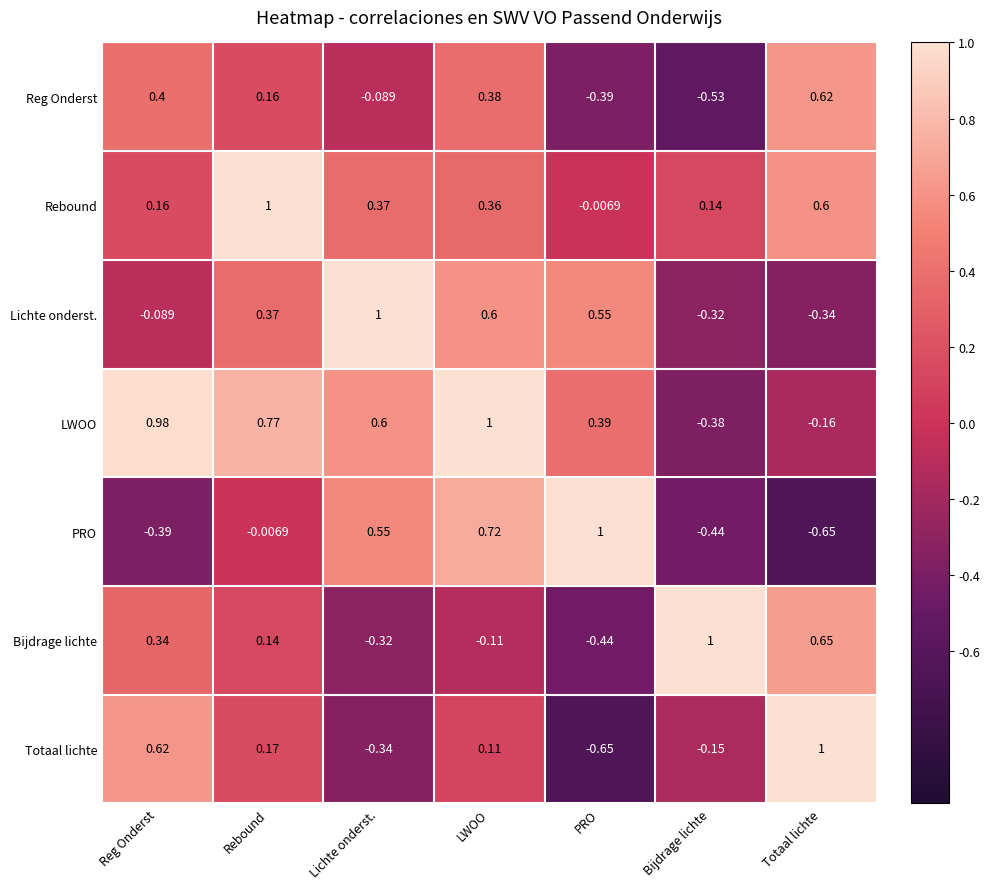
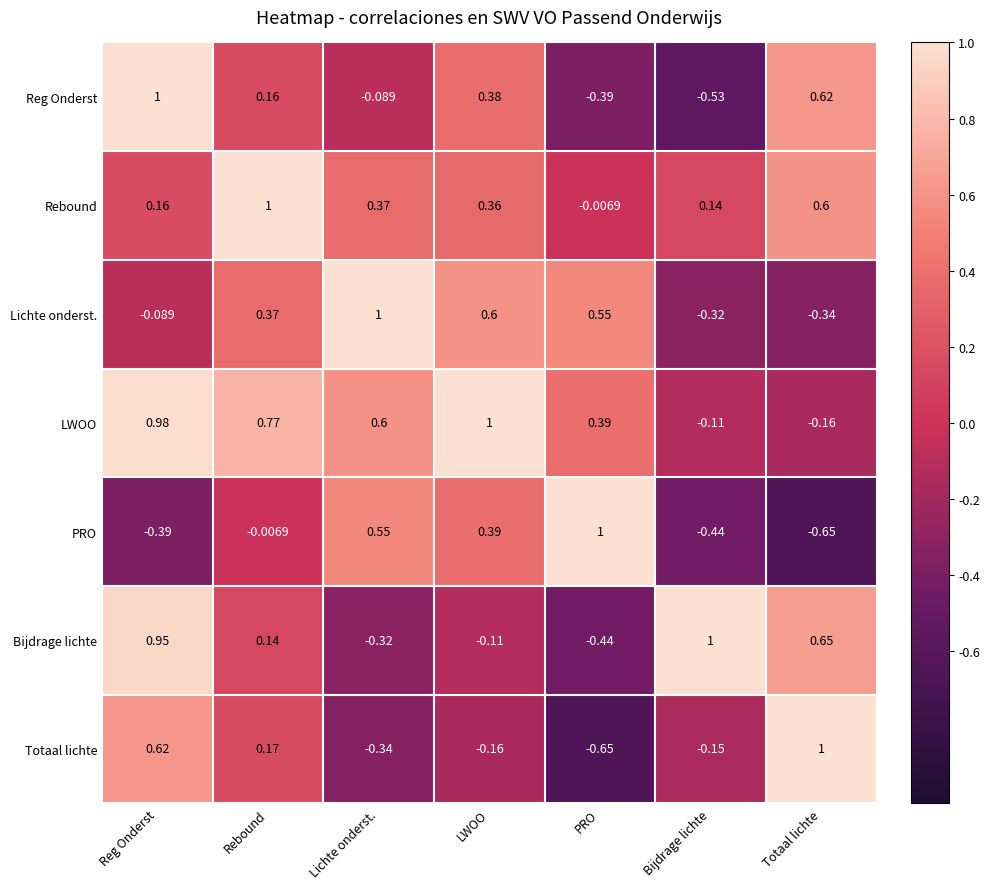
Reg Onderst, Reg Onderst: 0.4 -> 1
LWOO, Bijdrage lichte: -0.38 -> -0.11
PRO, LWOO: 0.72 -> 0.39
Bijdrage lichte, Reg Onderst: 0.34 -> 0.95
Totaal lichte, LWOO: 0.11 -> -0.16
